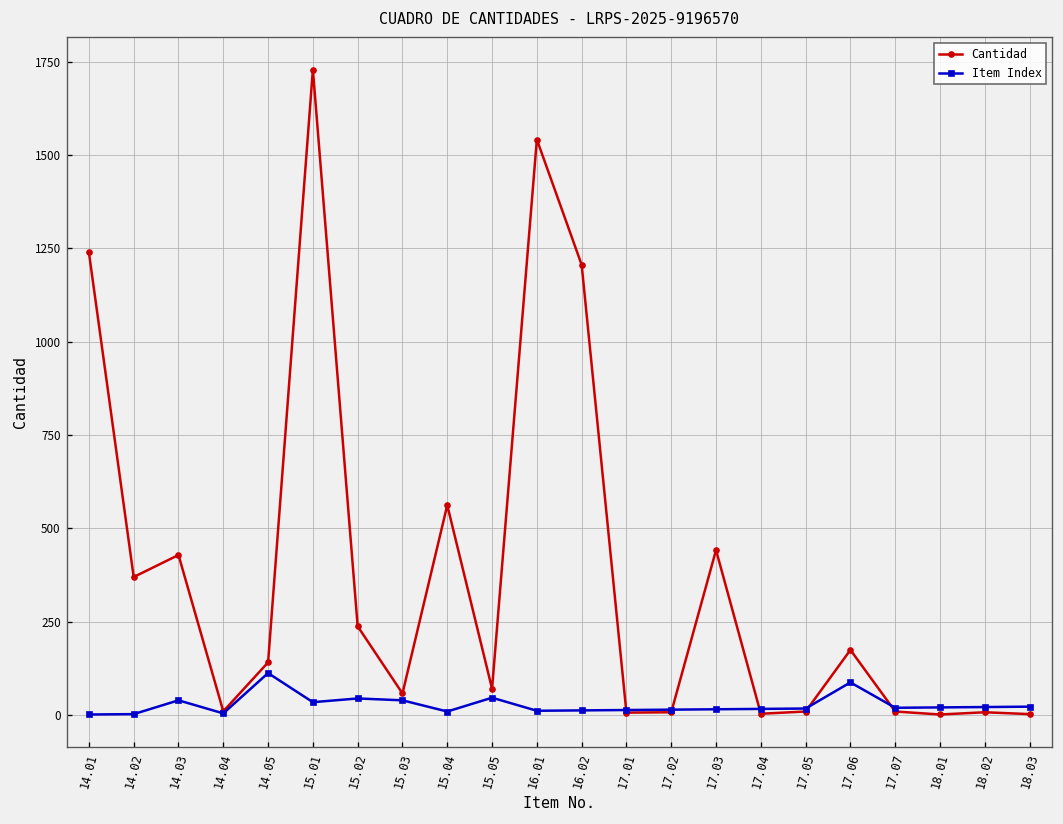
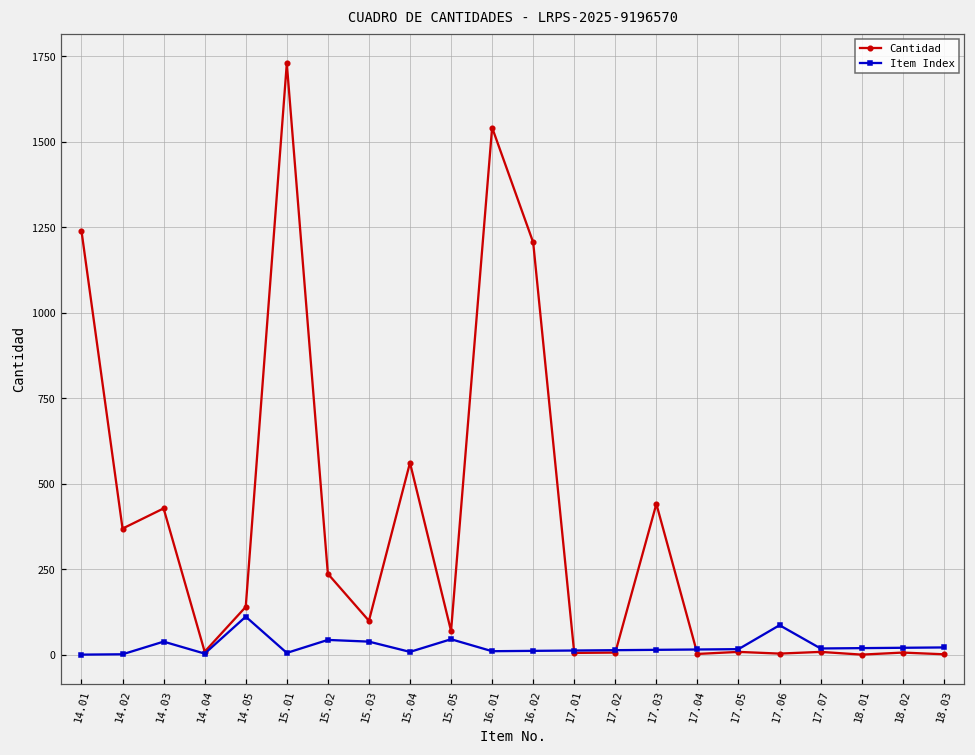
Item Index, 15.01: 30 -> 10
Cantidad, 15.03: 60 -> 100
Cantidad, 17.06: 170 -> 0
